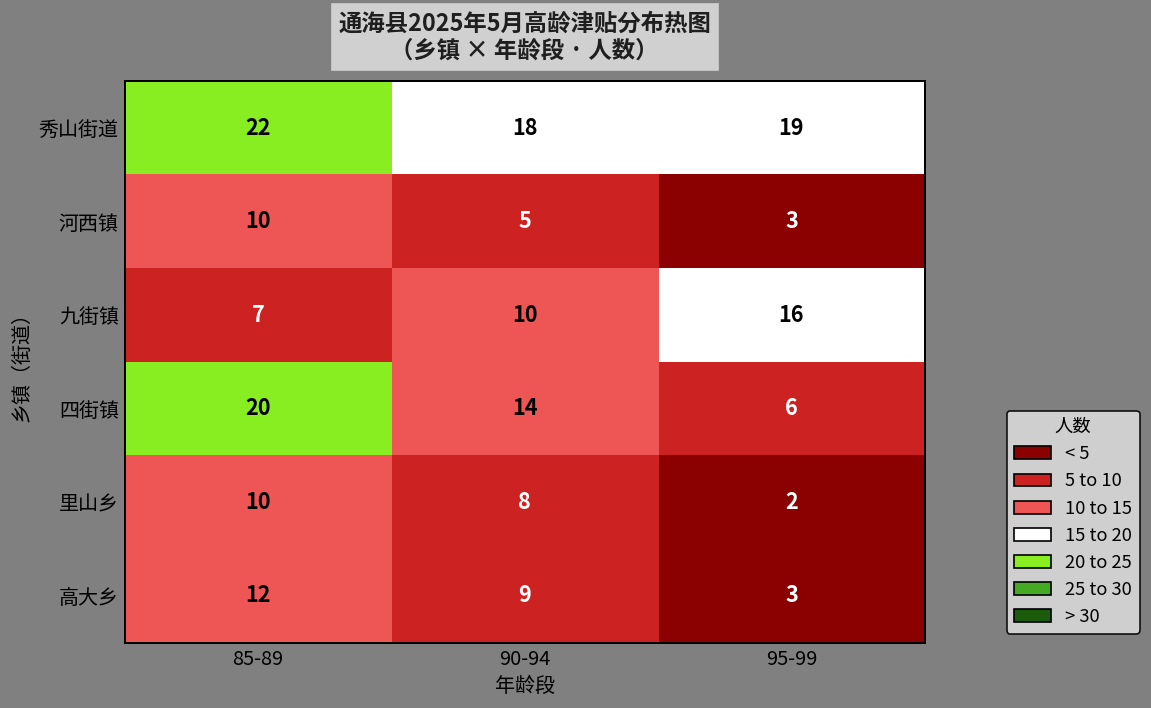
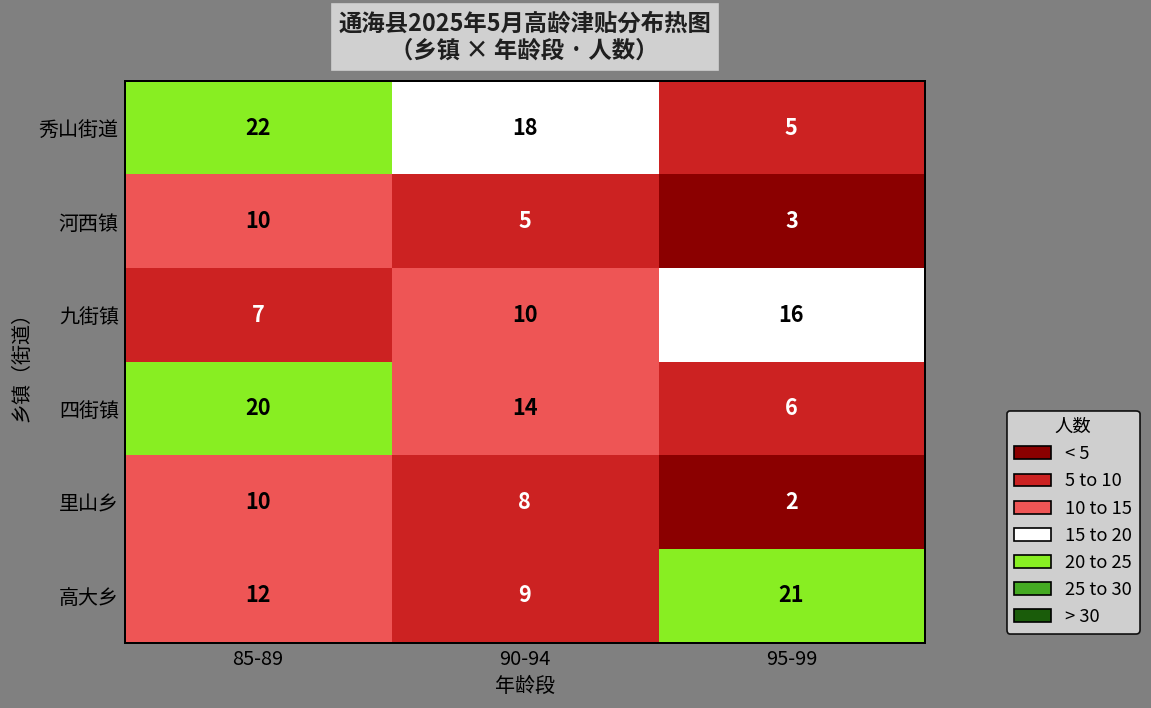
秀山街道, 95-99: 19 -> 5
高大乡, 95-99: 3 -> 21
